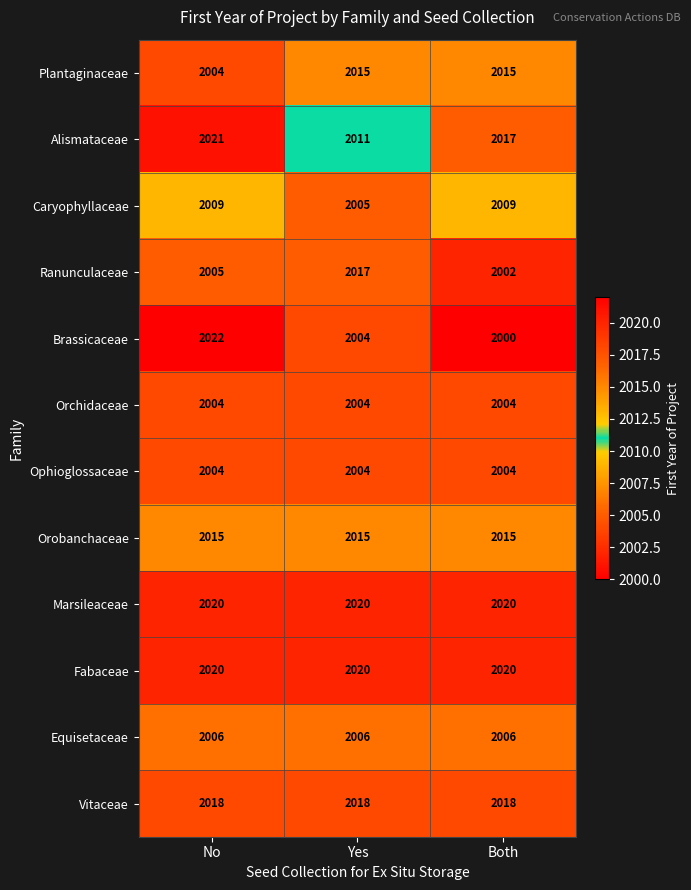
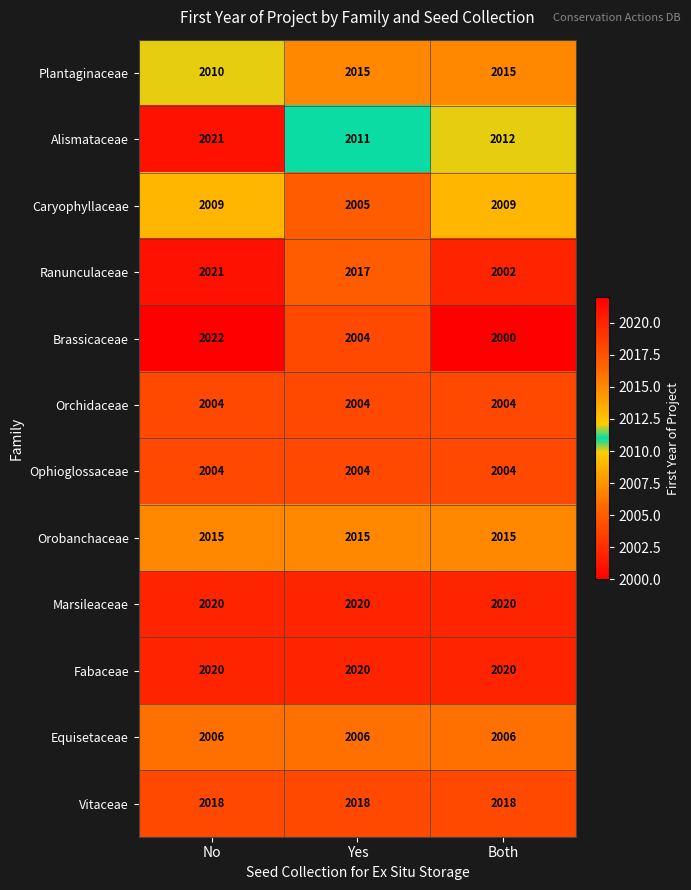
Plantaginaceae, No: 2004 -> 2010
Alismataceae, Both: 2017 -> 2012
Ranunculaceae, No: 2005 -> 2021
